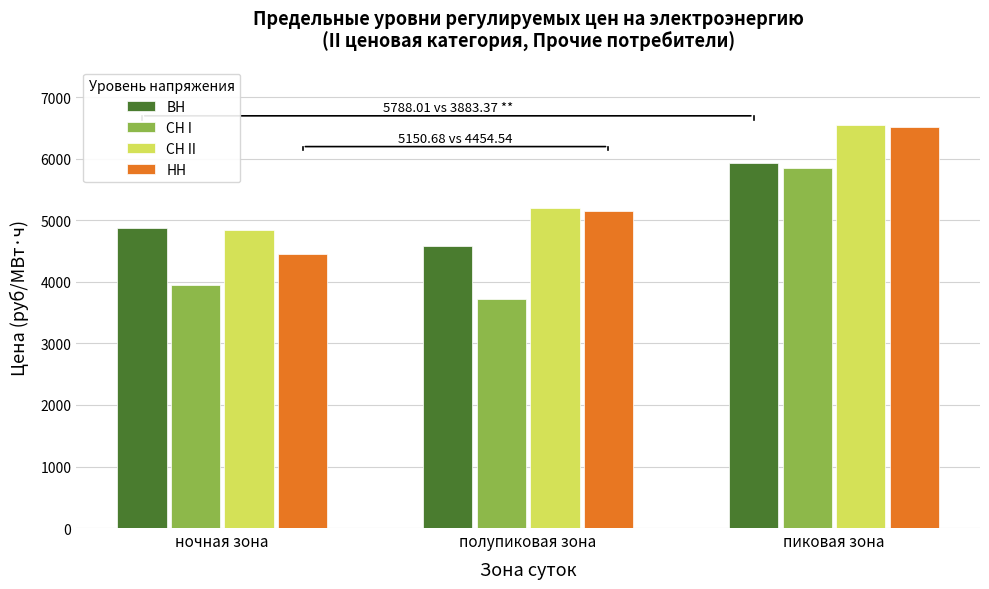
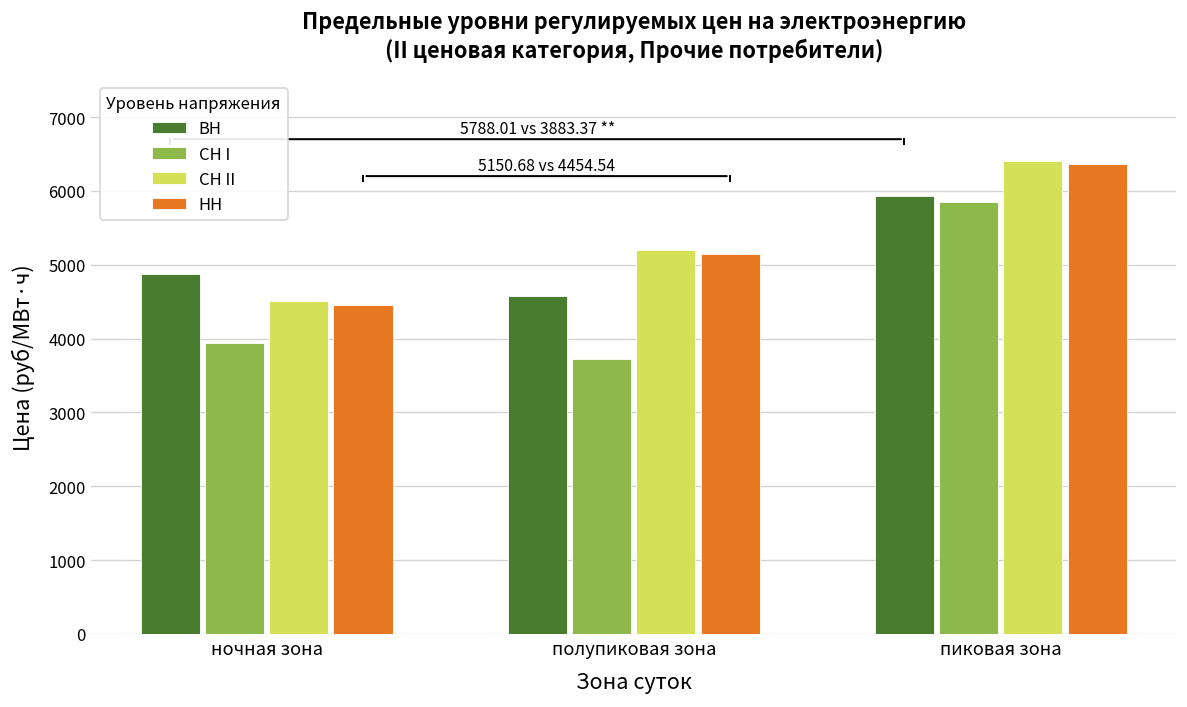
СН II, ночная зона: 4800 -> 4500
СН II, пиковая зона: 6500 -> 6400
НН, пиковая зона: 6500 -> 6400
